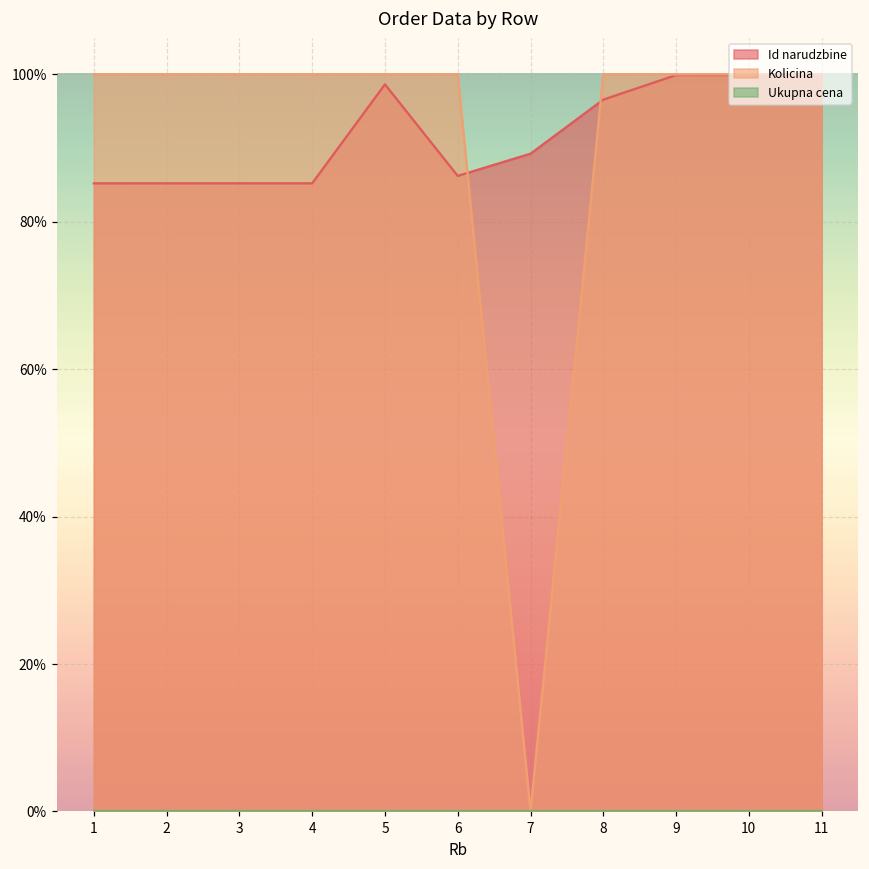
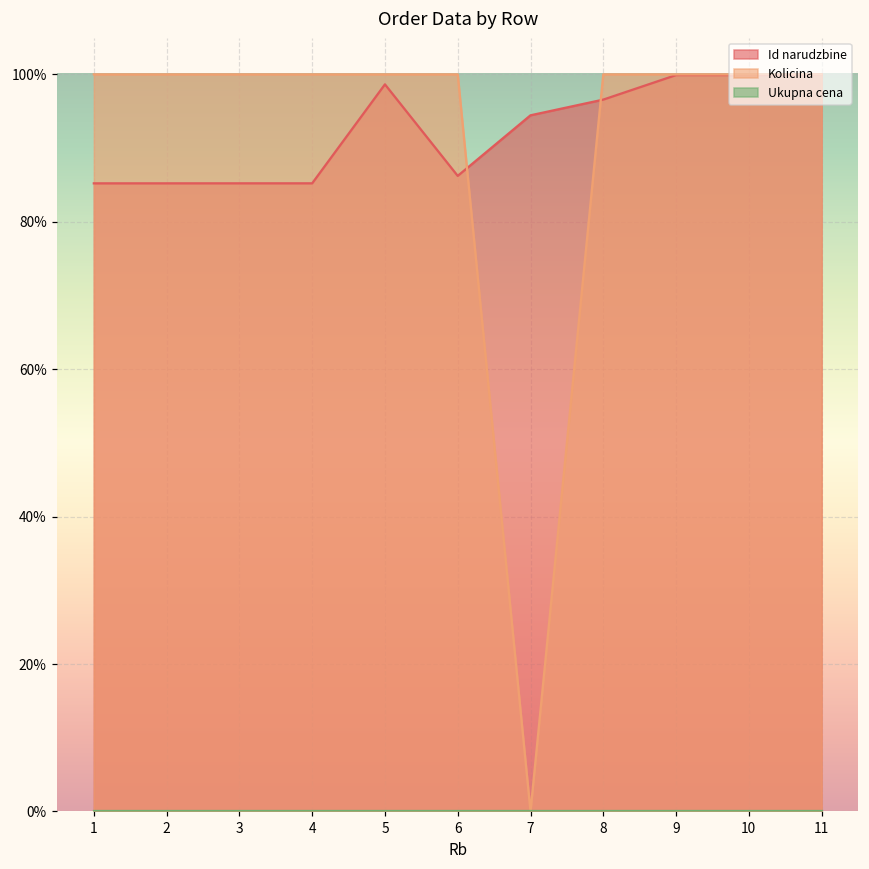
Id narudzbine, 7: 89% -> 94%
